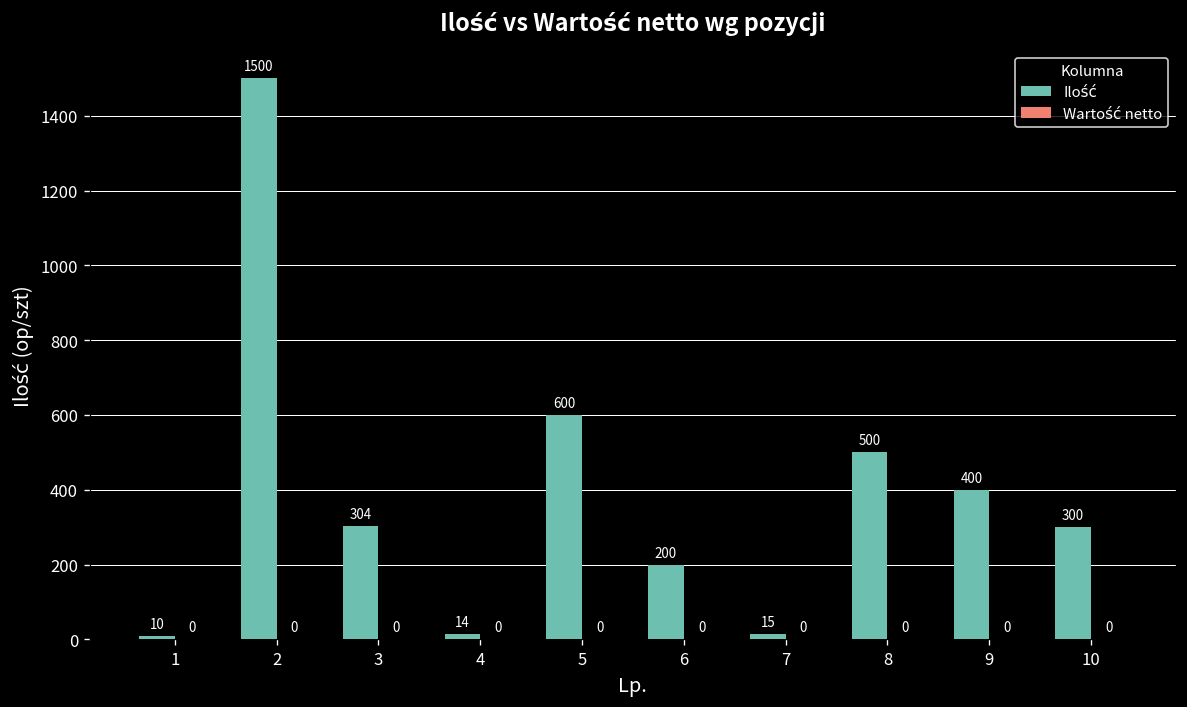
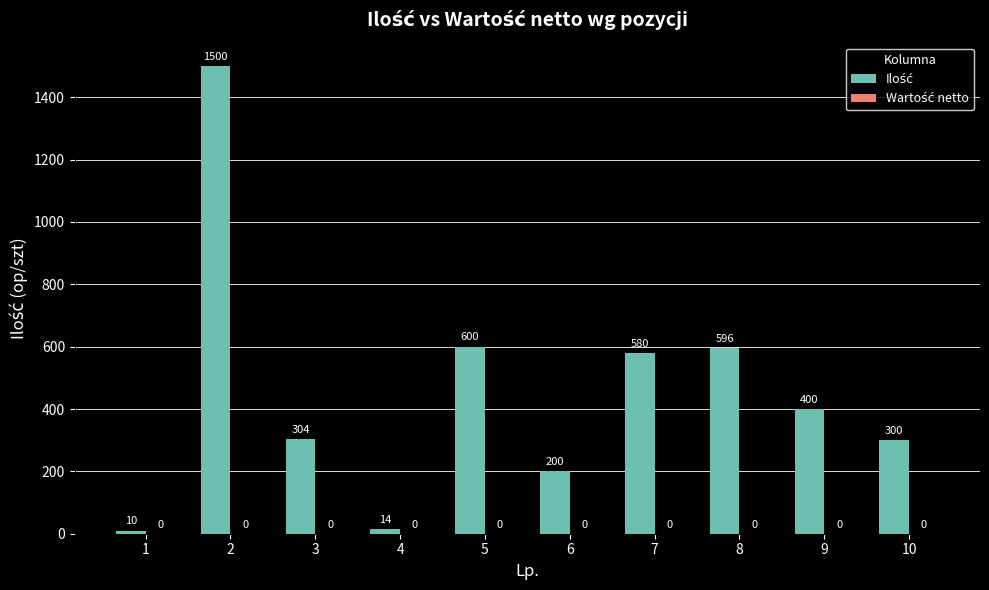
Ilość, 7: 15 -> 580
Ilość, 8: 500 -> 596
